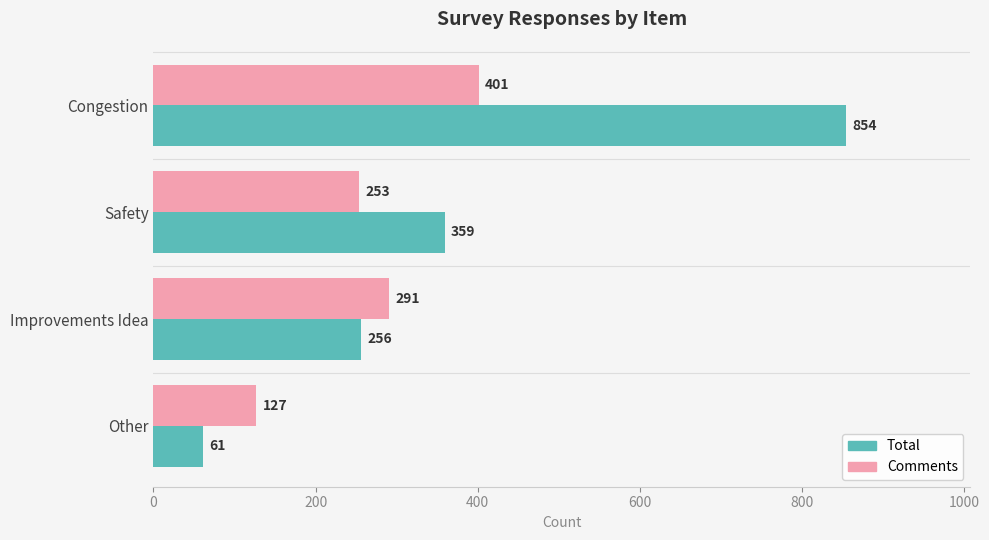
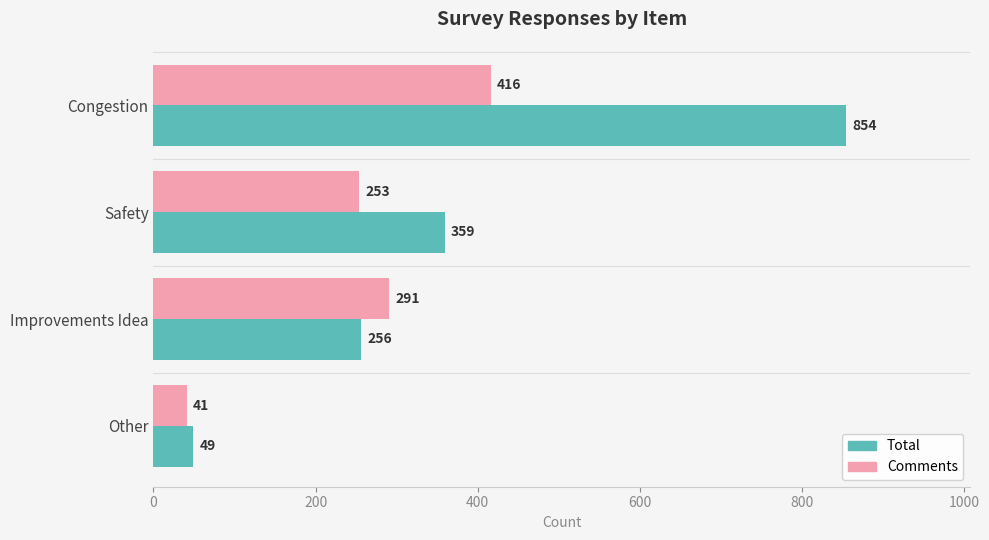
Comments, Congestion: 401 -> 416
Comments, Other: 127 -> 41
Total, Other: 61 -> 49
